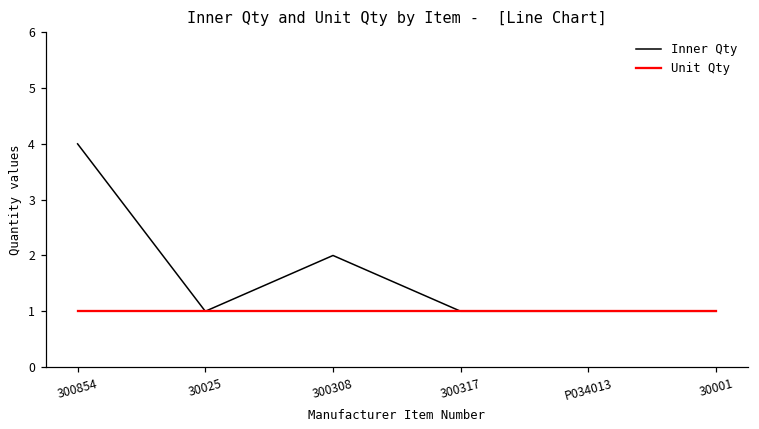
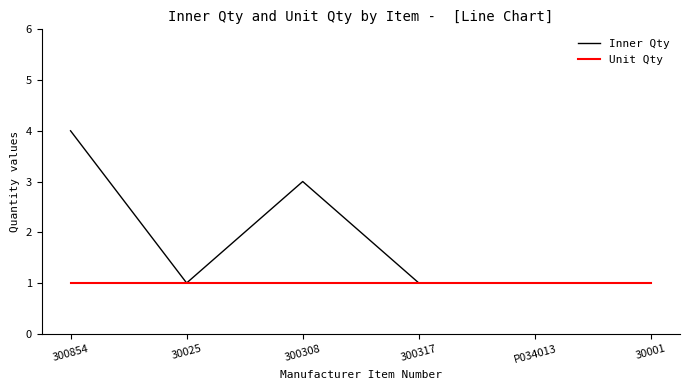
Inner Qty, 300308: 2 -> 3
